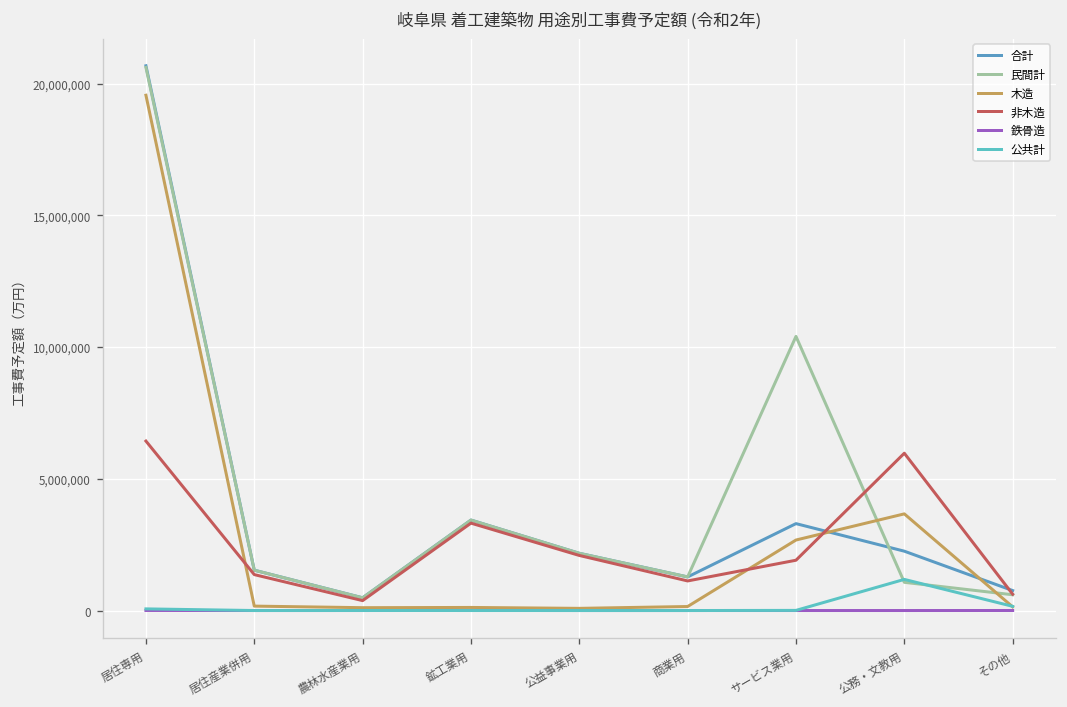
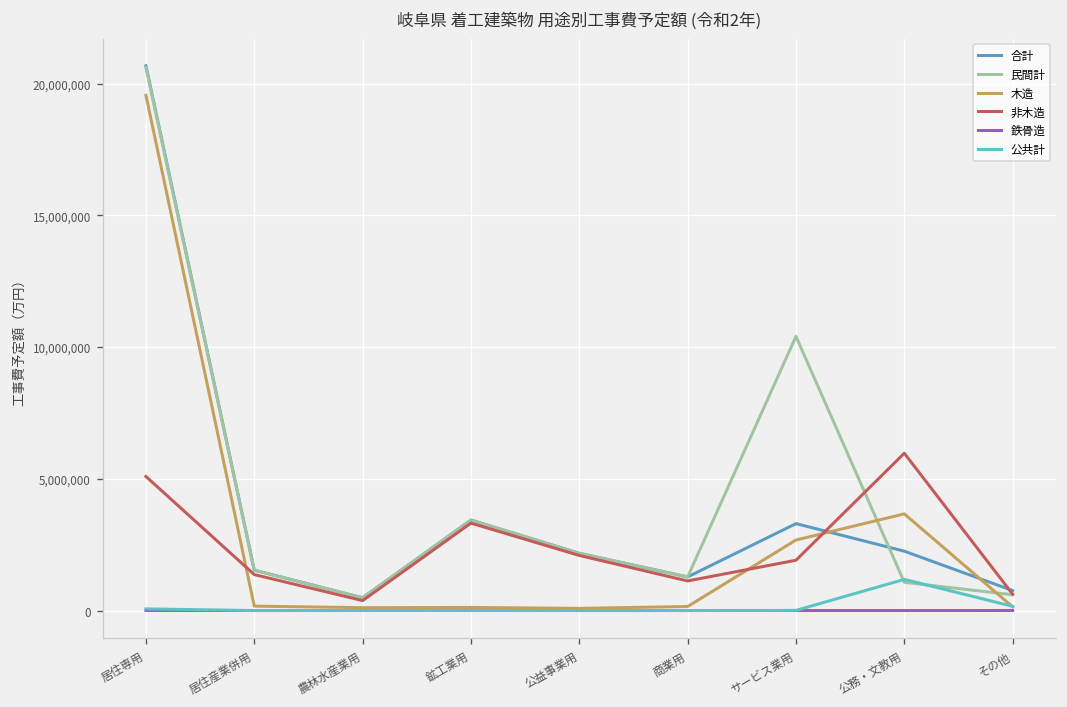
非木造, 居住専用: 6,400,000 -> 5,100,000
